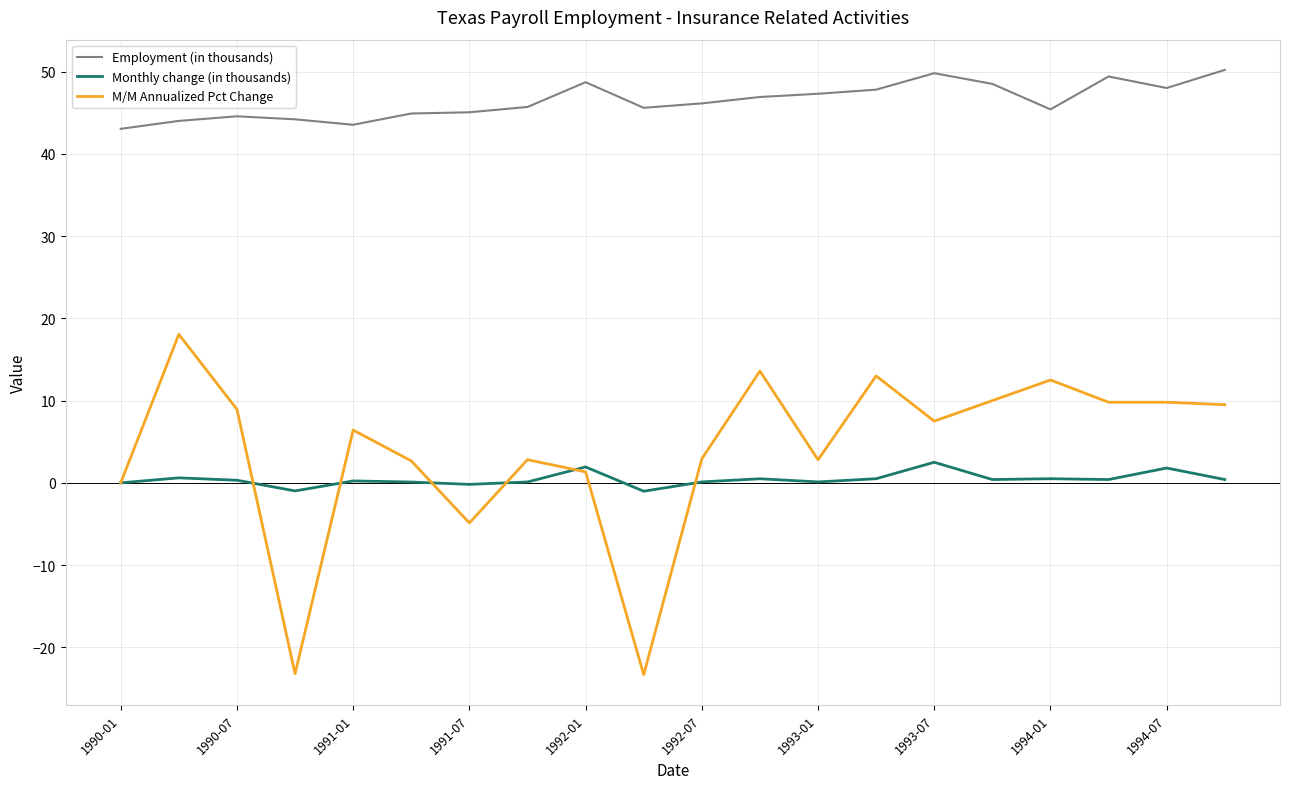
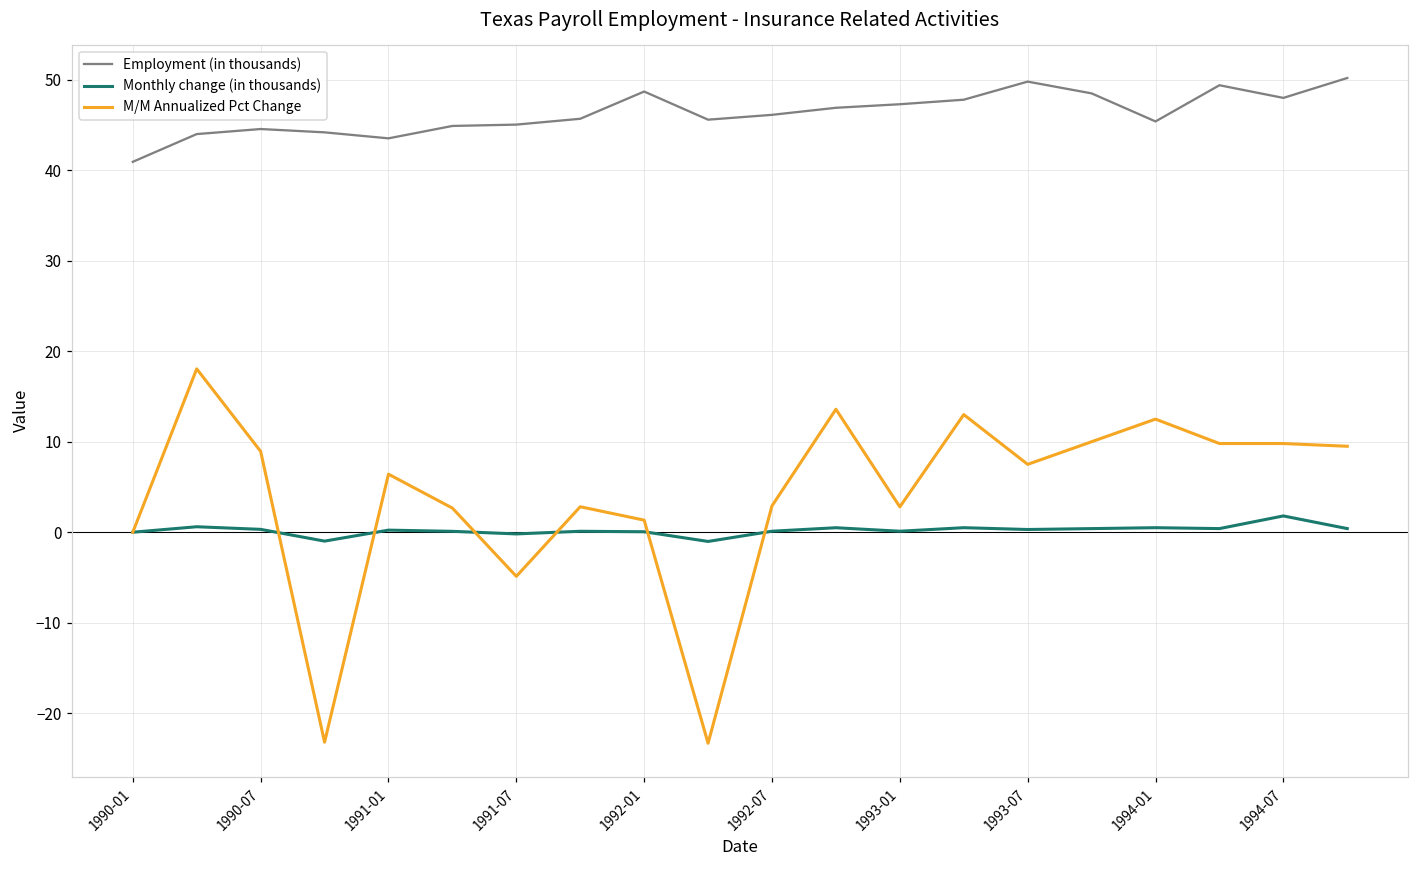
Employment (in thousands), 1990-01: 43 -> 41
Monthly change (in thousands), 1992-01: 2 -> 0
Monthly change (in thousands), 1993-07: 3 -> 0
